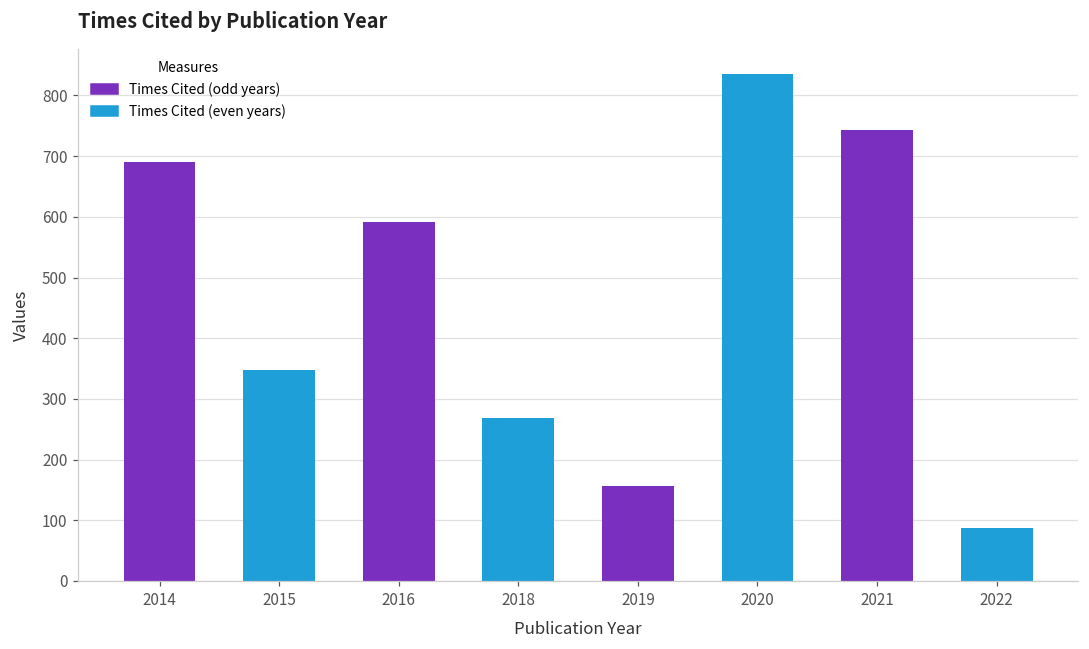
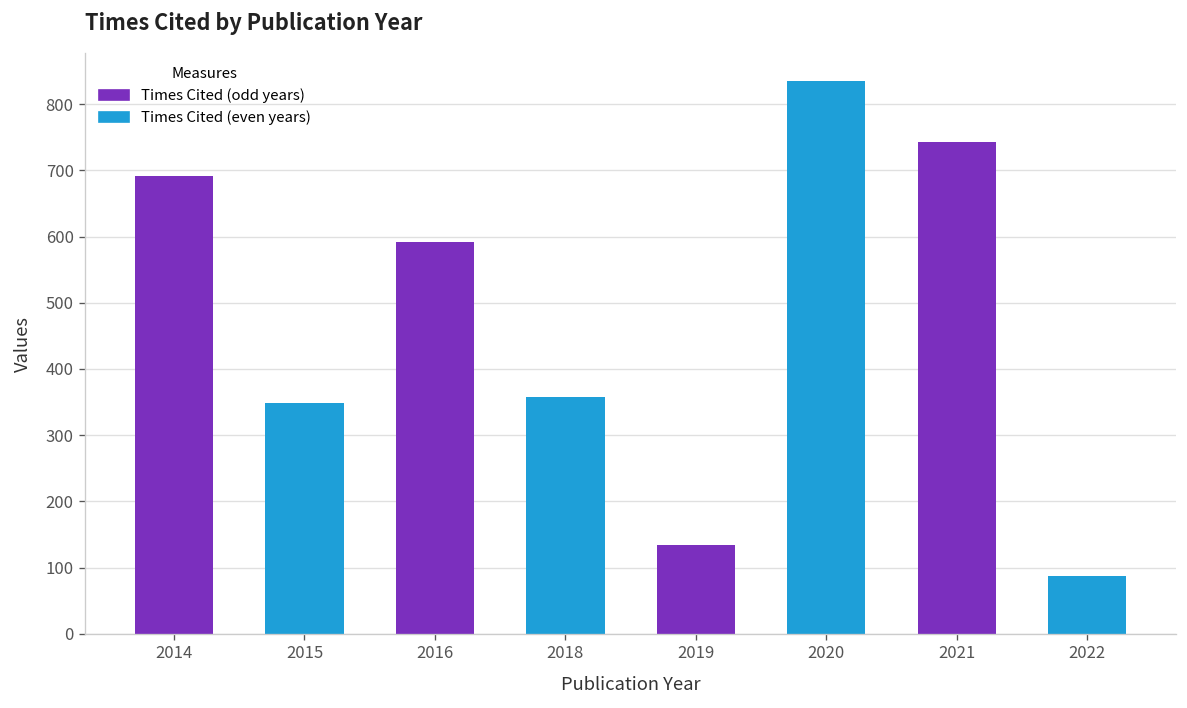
2018: 270 -> 360
2019: 160 -> 130
